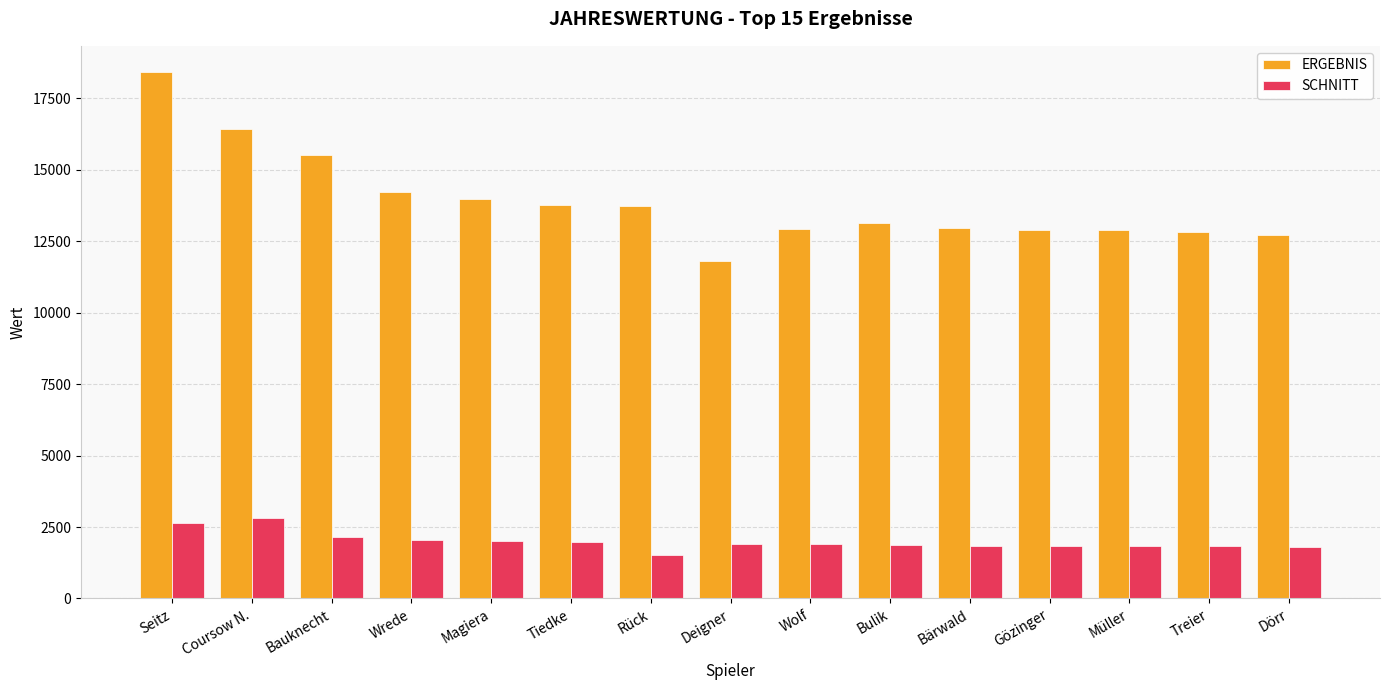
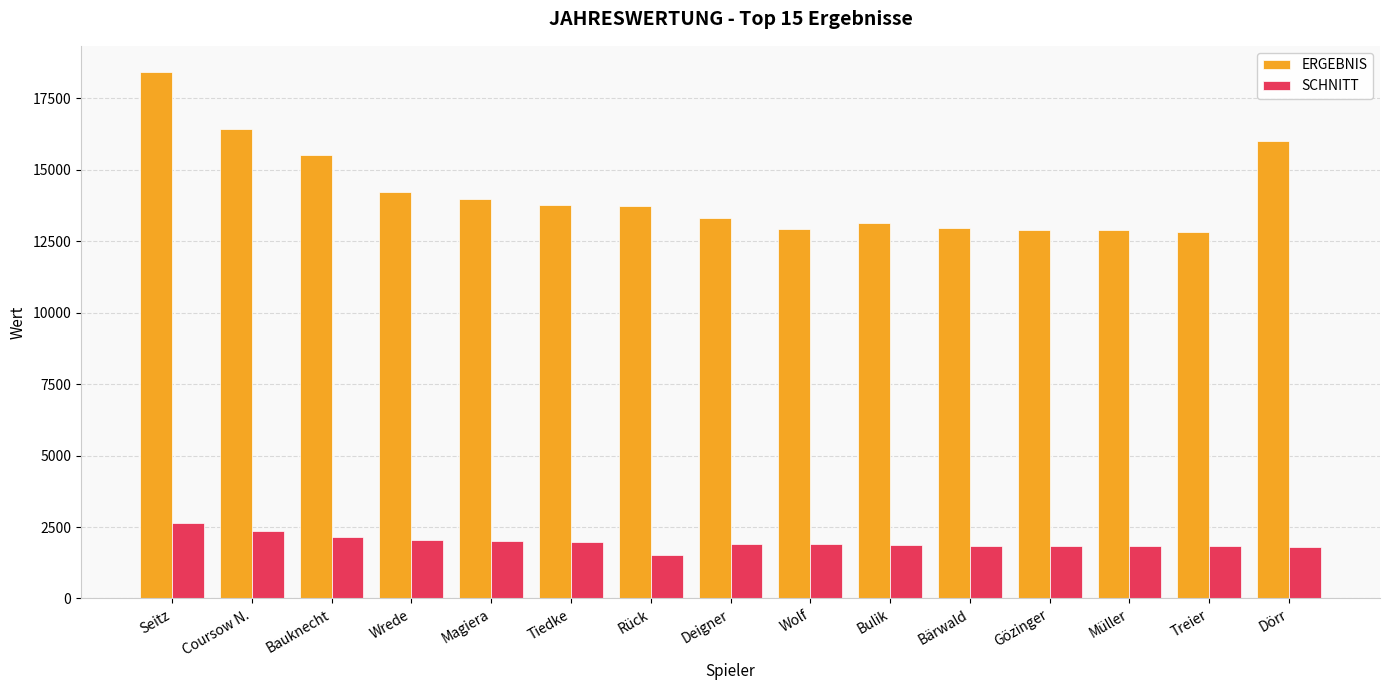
SCHNITT, Coursow N.: 2800 -> 2300
ERGEBNIS, Deigner: 11800 -> 13300
ERGEBNIS, Dörr: 12700 -> 16000
